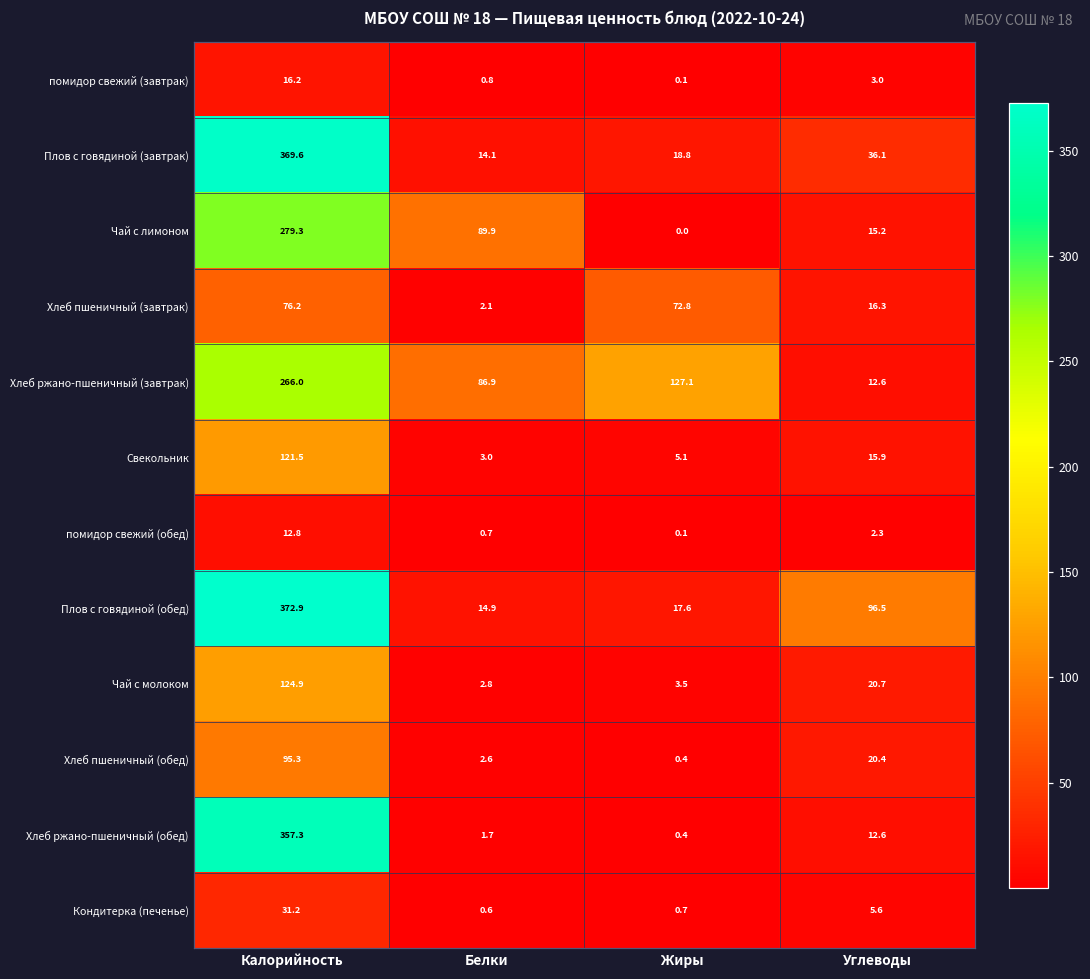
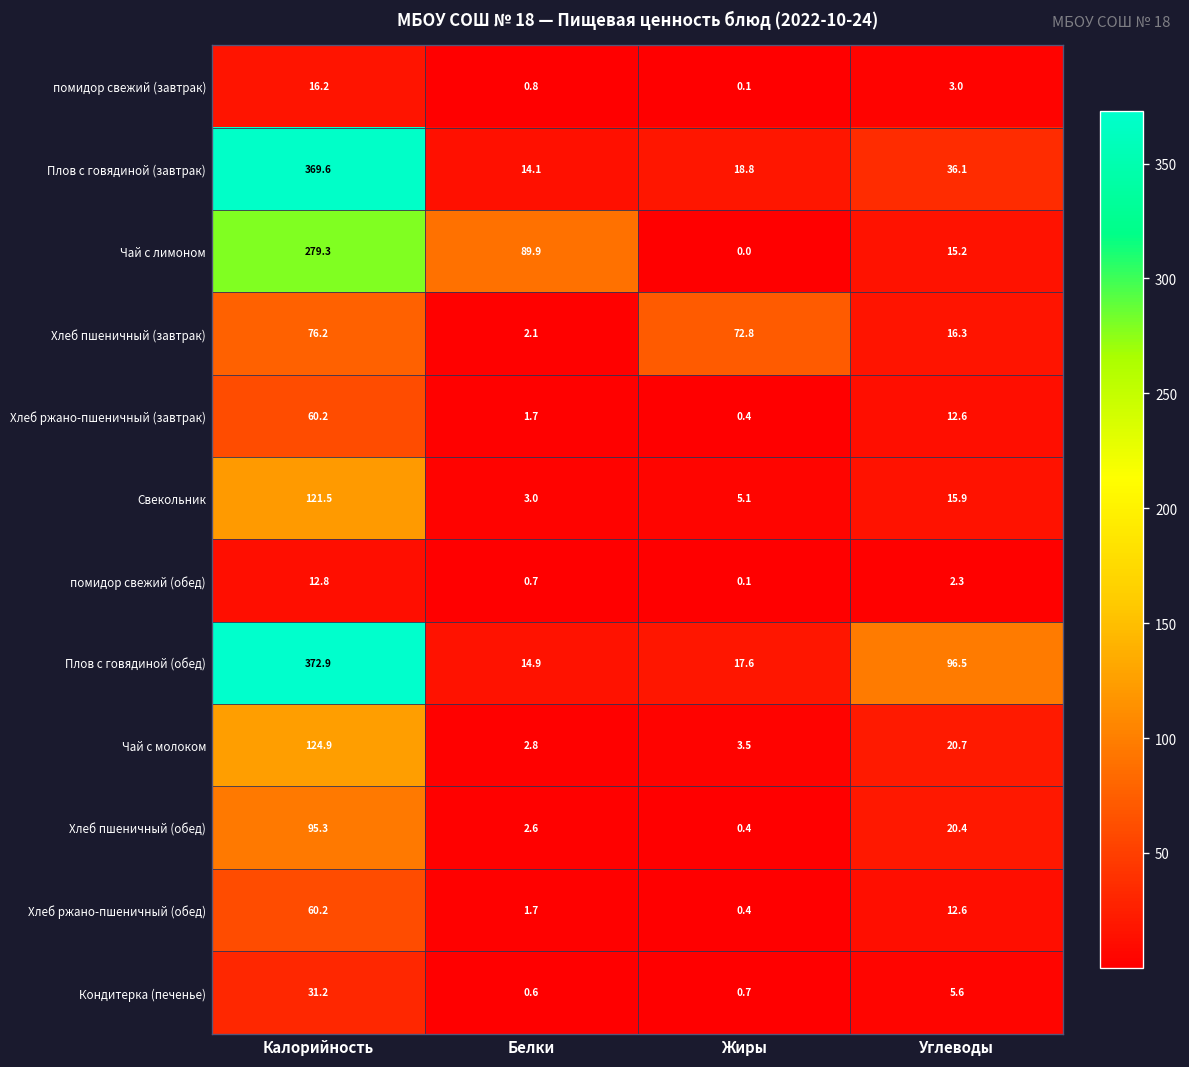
Хлеб ржано-пшеничный (завтрак), Калорийность: 266.0 -> 60.2
Хлеб ржано-пшеничный (завтрак), Белки: 86.9 -> 1.7
Хлеб ржано-пшеничный (завтрак), Жиры: 127.1 -> 0.4
Хлеб ржано-пшеничный (обед), Калорийность: 357.3 -> 60.2
